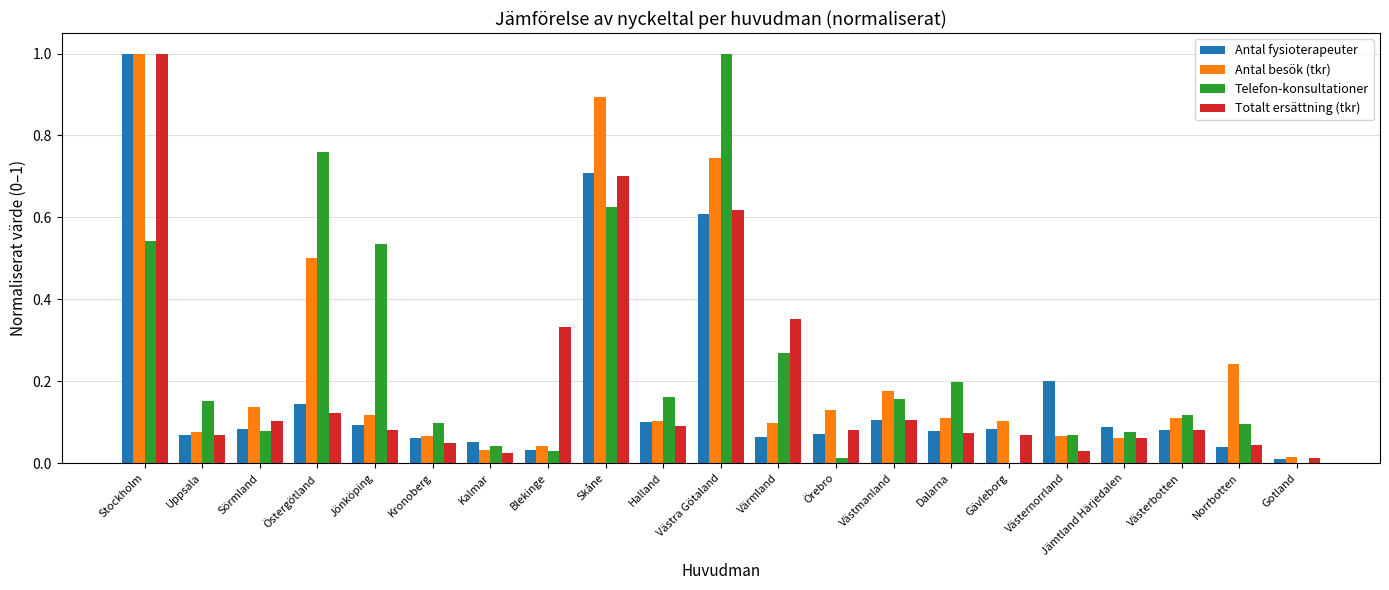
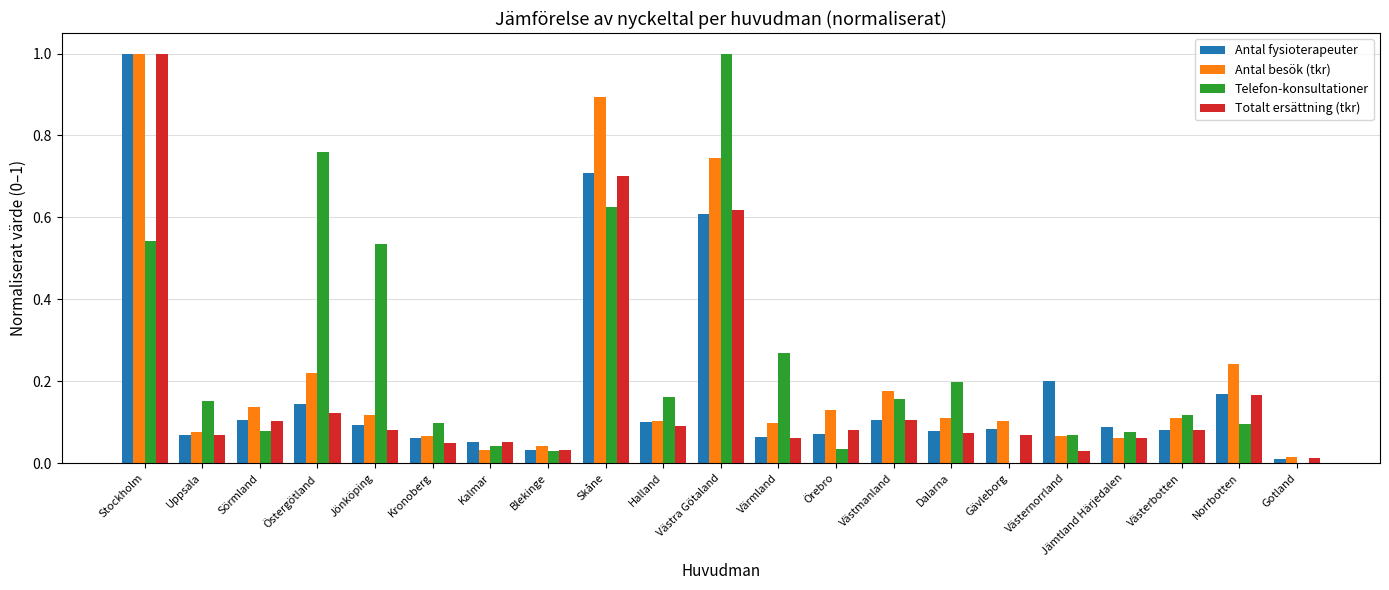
Antal fysioterapeuter, Sörmland: 0.08 -> 0.10
Antal besök (tkr), Östergötland: 0.50 -> 0.22
Totalt ersättning (tkr), Kalmar: 0.03 -> 0.05
Totalt ersättning (tkr), Blekinge: 0.33 -> 0.03
Totalt ersättning (tkr), Värmland: 0.35 -> 0.06
Telefon-konsultationer, Örebro: 0.01 -> 0.03
Antal fysioterapeuter, Norrbotten: 0.04 -> 0.17
Totalt ersättning (tkr), Norrbotten: 0.05 -> 0.17
